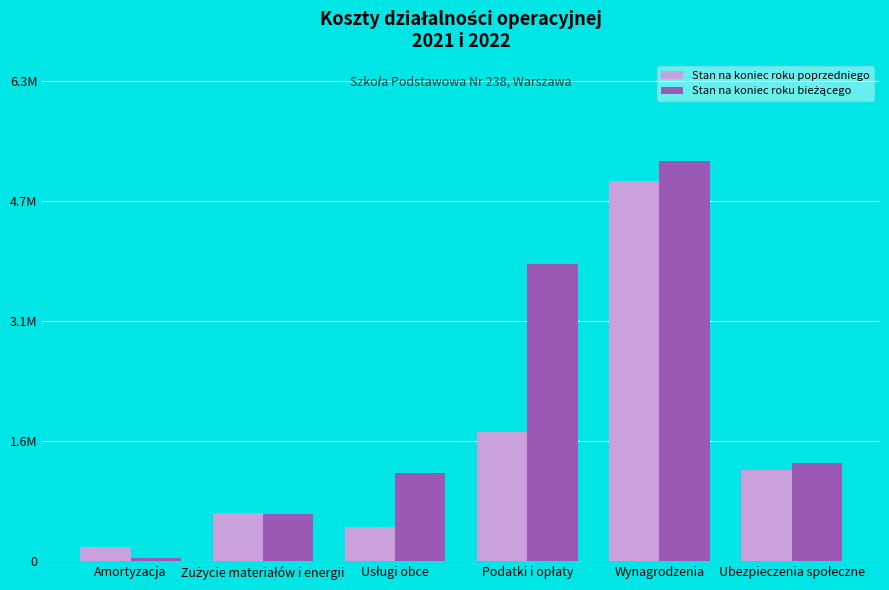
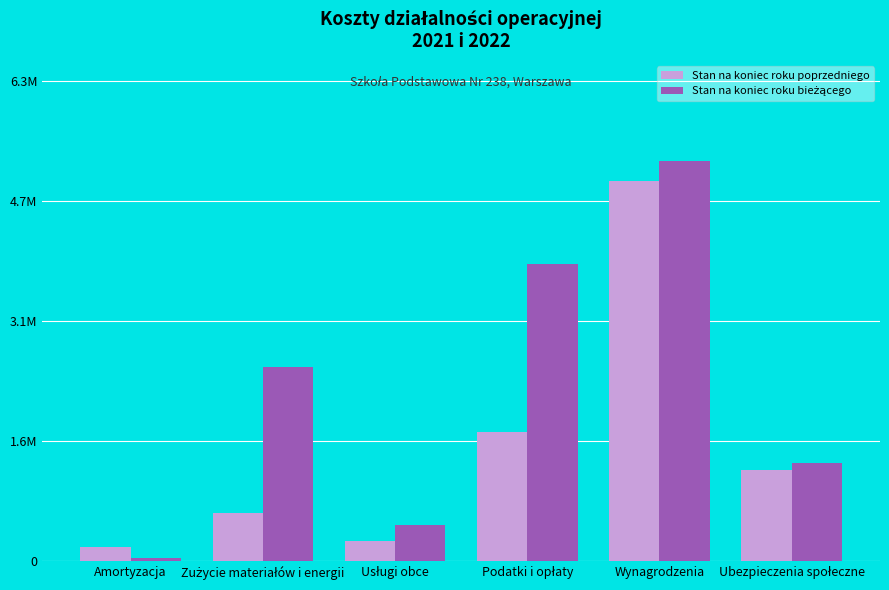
Stan na koniec roku bieżącego, Zużycie materiałów i energii: 600000 -> 2500000
Stan na koniec roku poprzedniego, Usługi obce: 500000 -> 300000
Stan na koniec roku bieżącego, Usługi obce: 1100000 -> 500000
